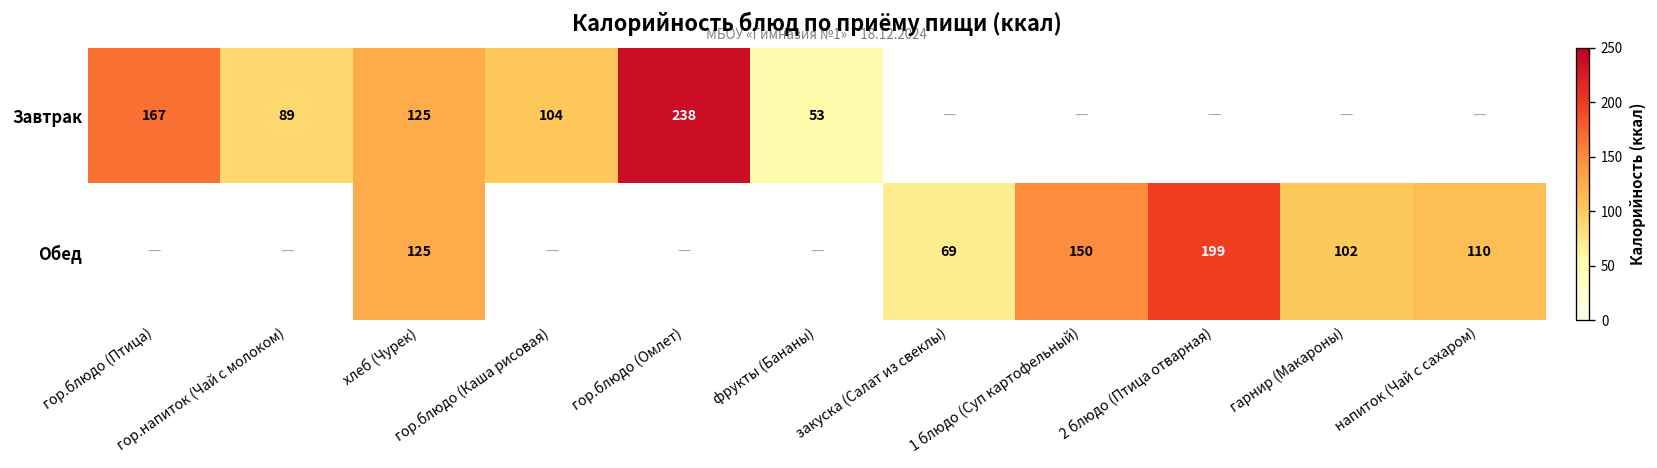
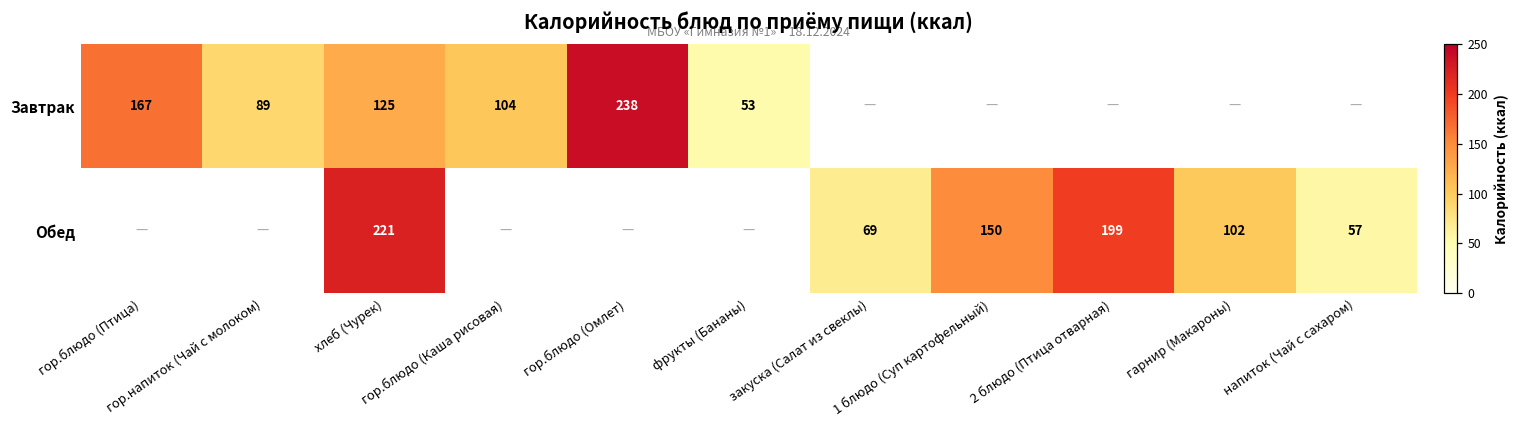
Обед, хлеб (Чурек): 125 -> 221
Обед, напиток (Чай с сахаром): 110 -> 57
